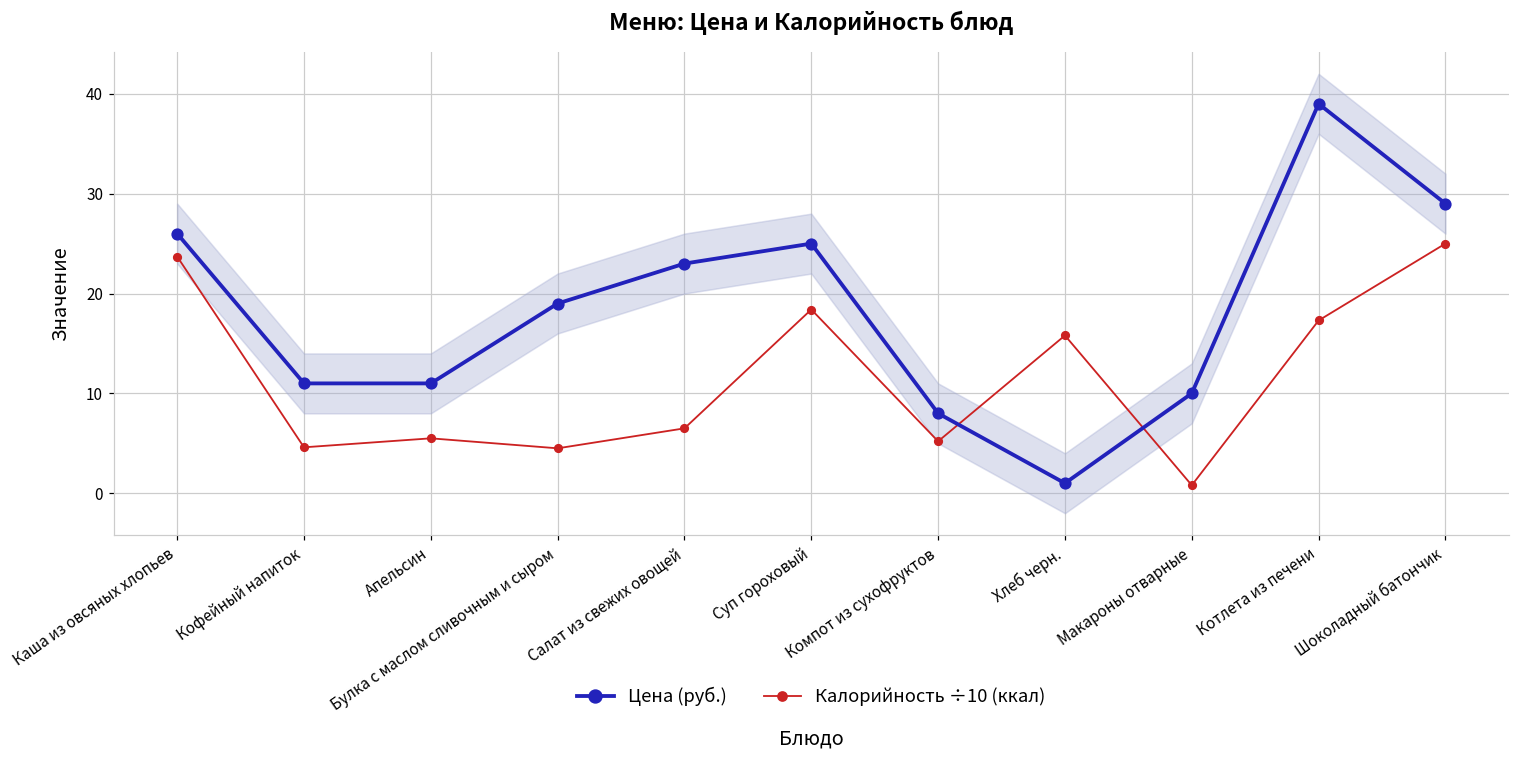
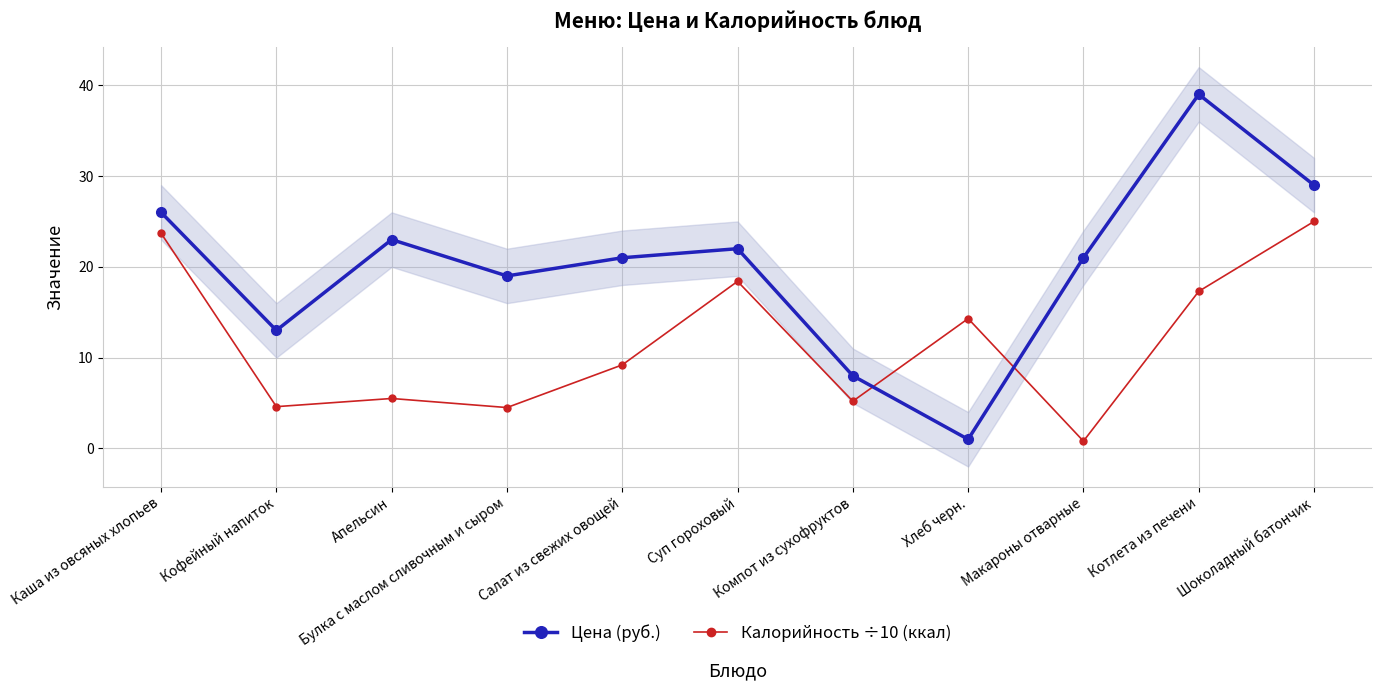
Цена (руб.), Кофейный напиток: 11 -> 13
Цена (руб.), Апельсин: 11 -> 23
Цена (руб.), Салат из свежих овощей: 23 -> 21
Калорийность ÷10 (ккал), Салат из свежих овощей: 7 -> 9
Цена (руб.), Суп гороховый: 25 -> 22
Калорийность ÷10 (ккал), Хлеб черн.: 16 -> 14
Цена (руб.), Макароны отварные: 10 -> 21
